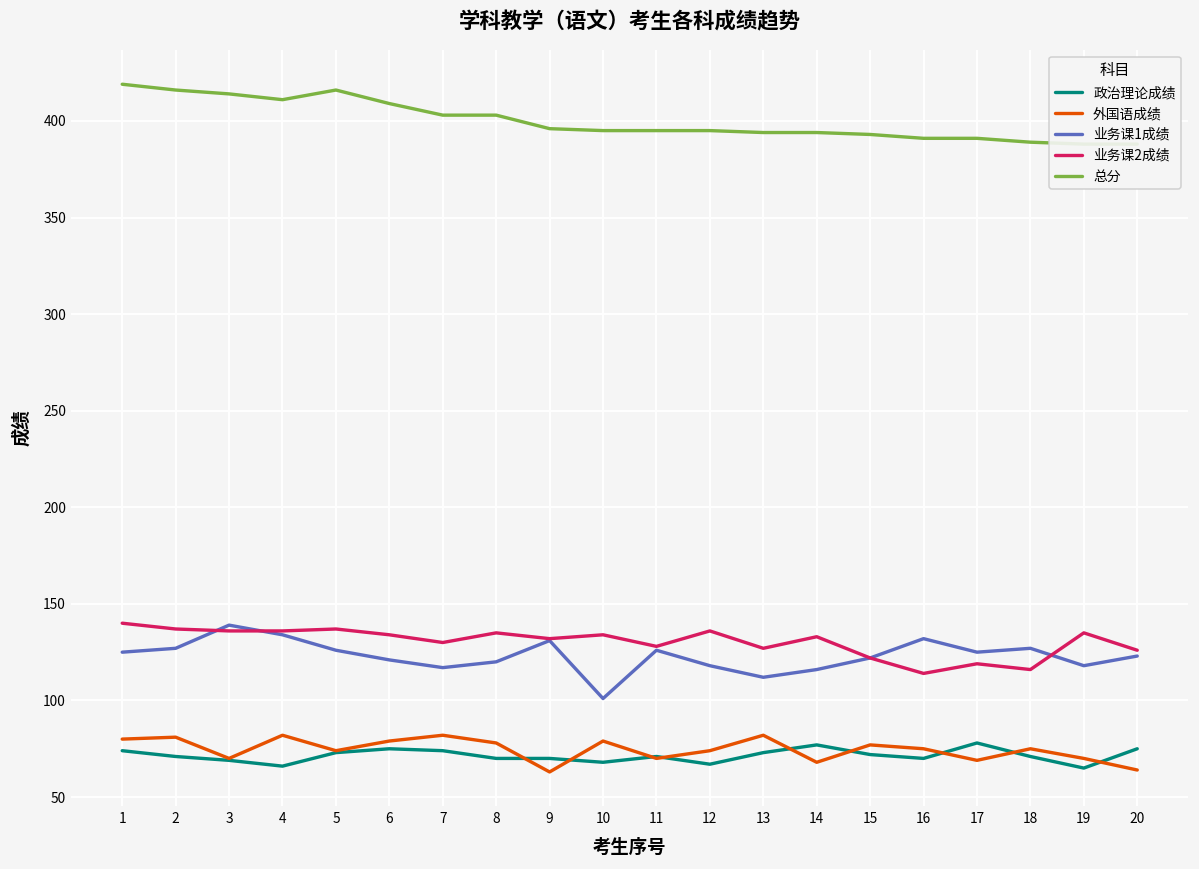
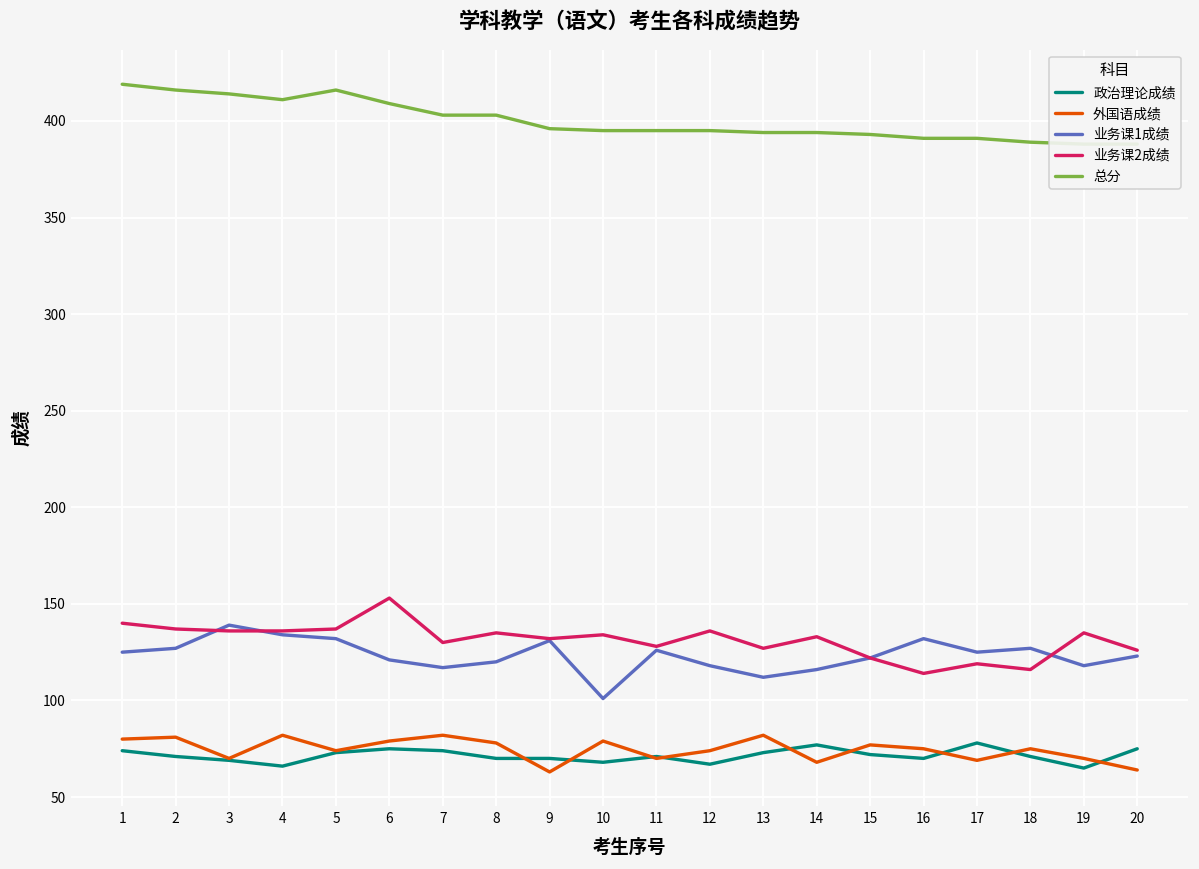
业务课1成绩, 5: 126 -> 132
业务课2成绩, 6: 134 -> 153
